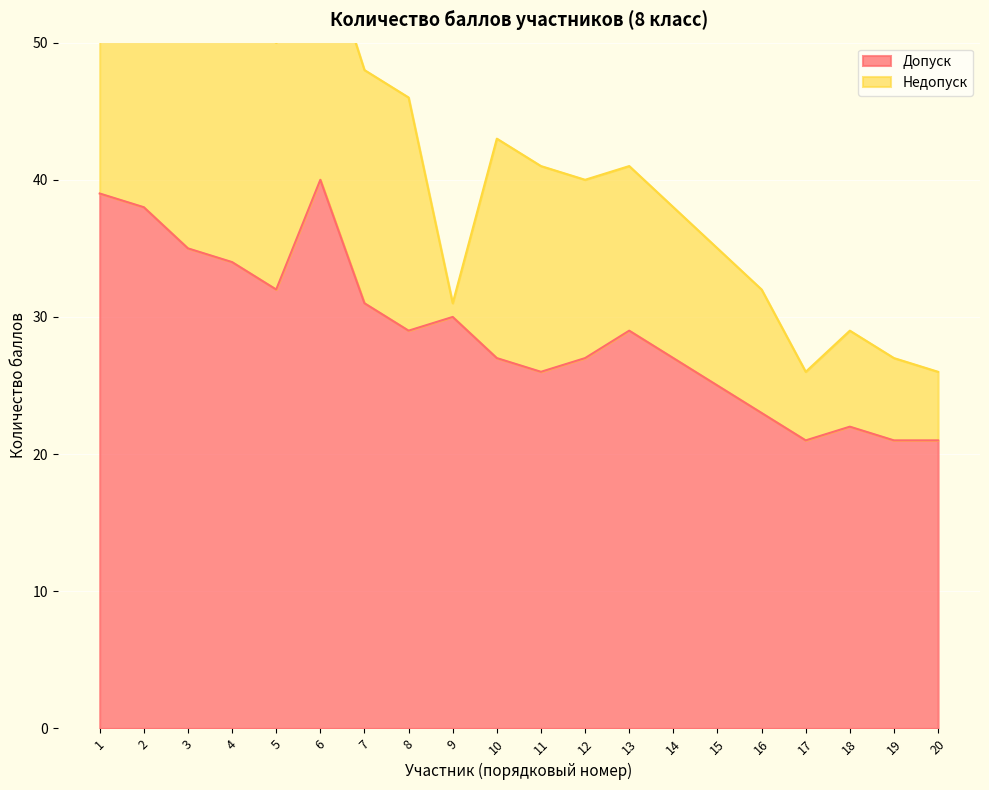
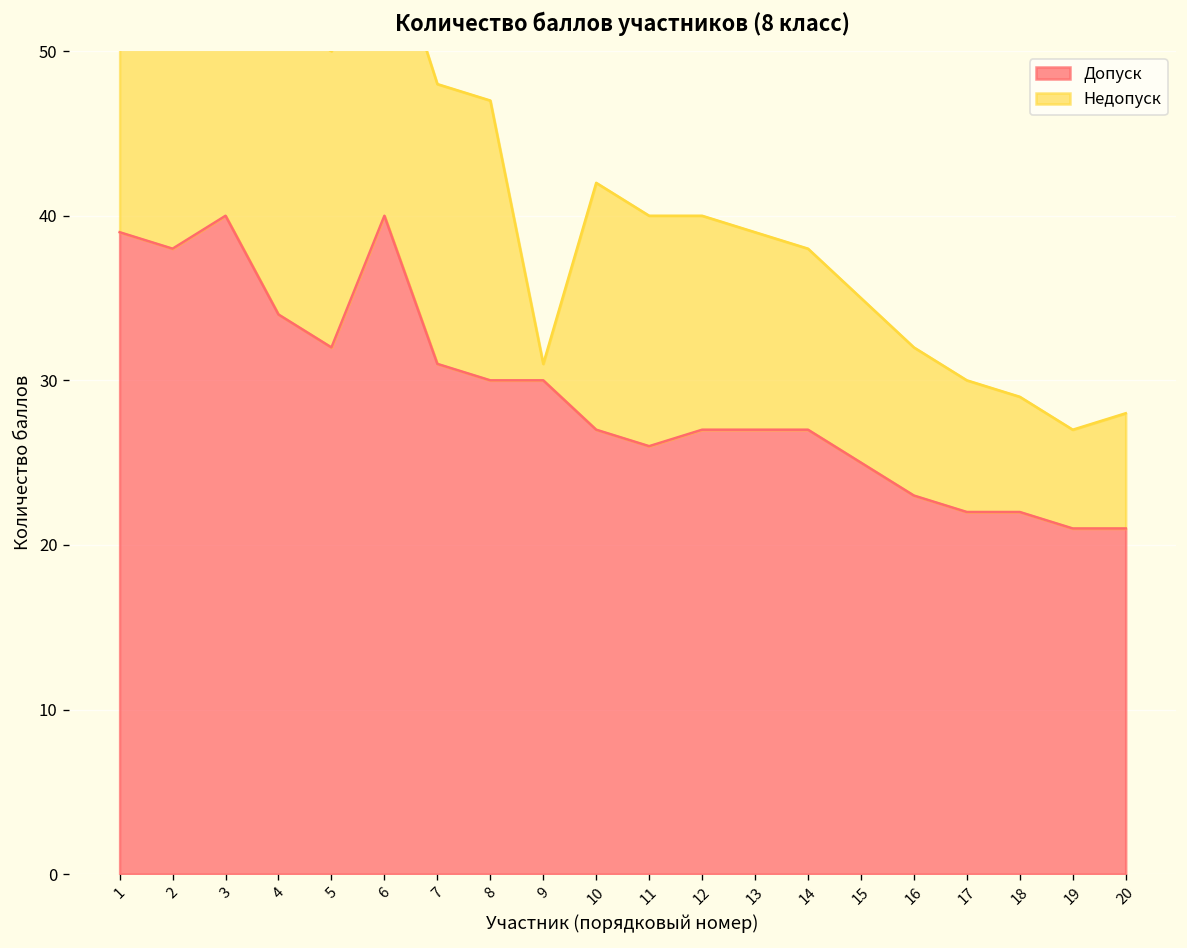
Допуск, 3: 35 -> 40
Допуск, 8: 29 -> 30
Недопуск, 10: 16 -> 15
Недопуск, 11: 15 -> 14
Допуск, 13: 29 -> 27
Допуск, 17: 21 -> 22
Недопуск, 17: 5 -> 8
Недопуск, 20: 5 -> 7
